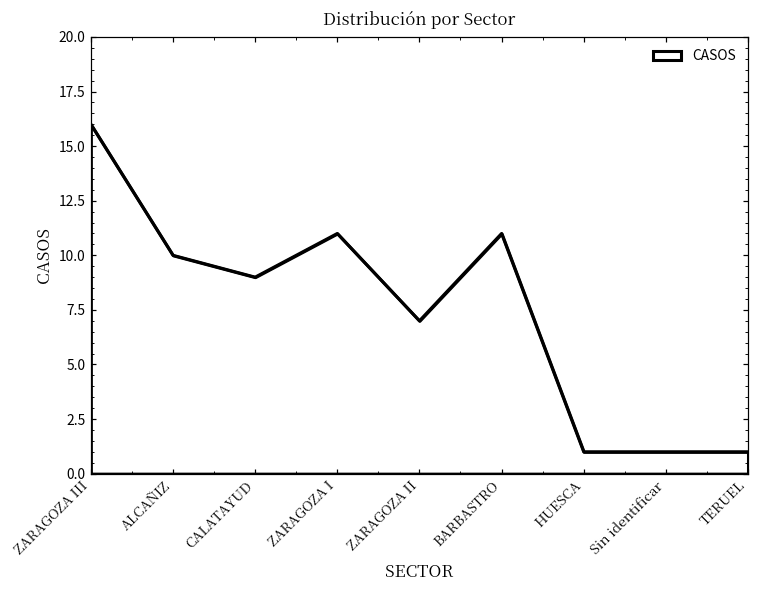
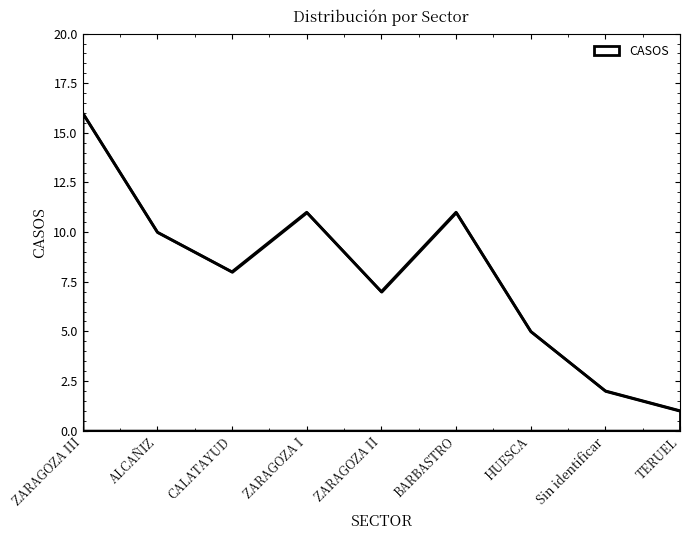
CALATAYUD: 9 -> 8
HUESCA: 1 -> 5
Sin identificar: 1 -> 2
